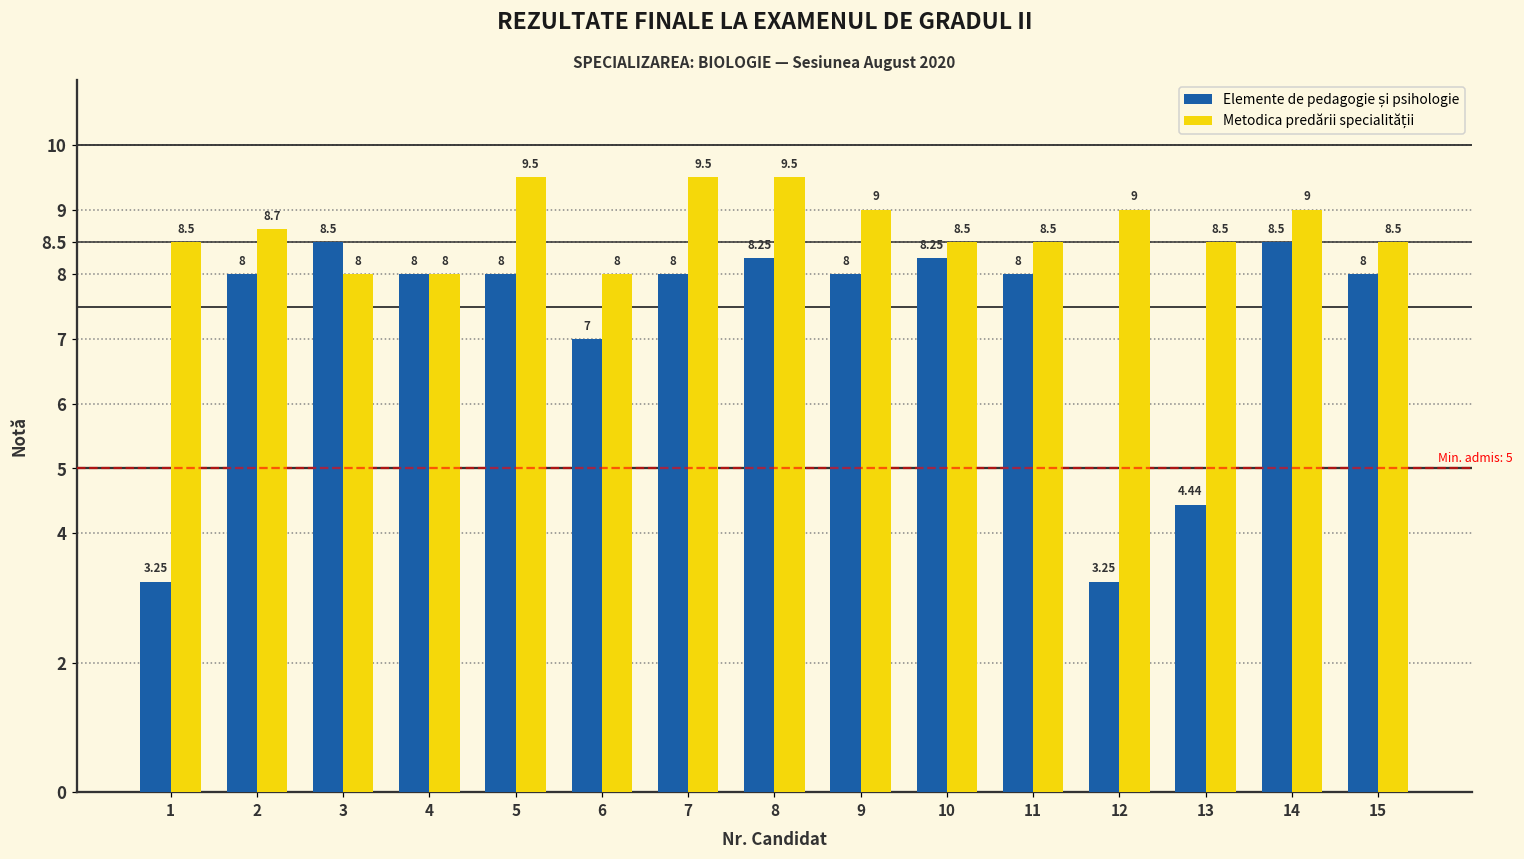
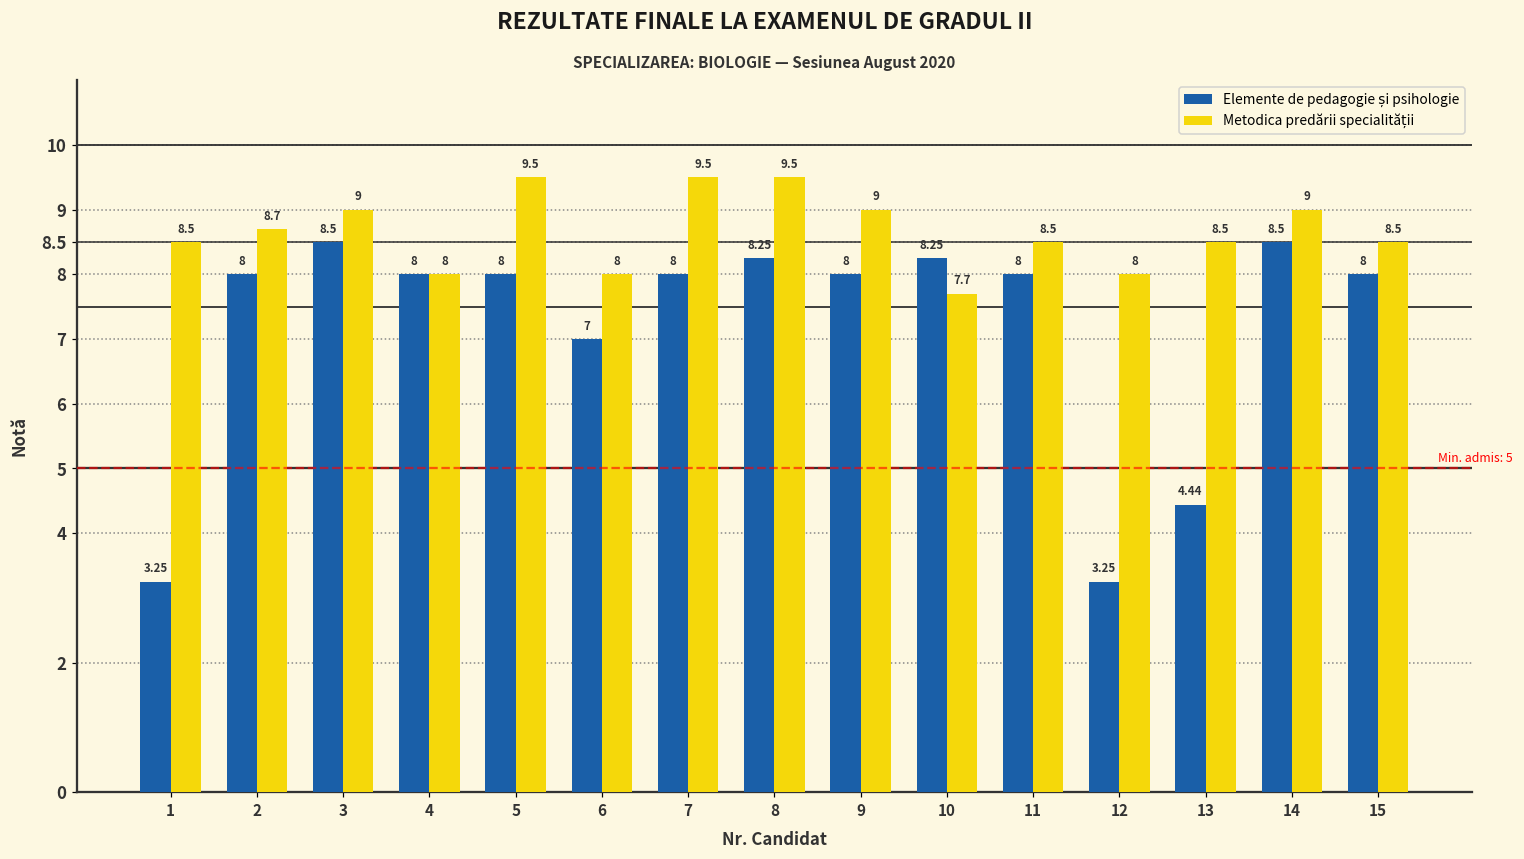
Metodica predării specialității, 3: 8 -> 9
Metodica predării specialității, 10: 8.5 -> 7.7
Metodica predării specialității, 12: 9 -> 8
